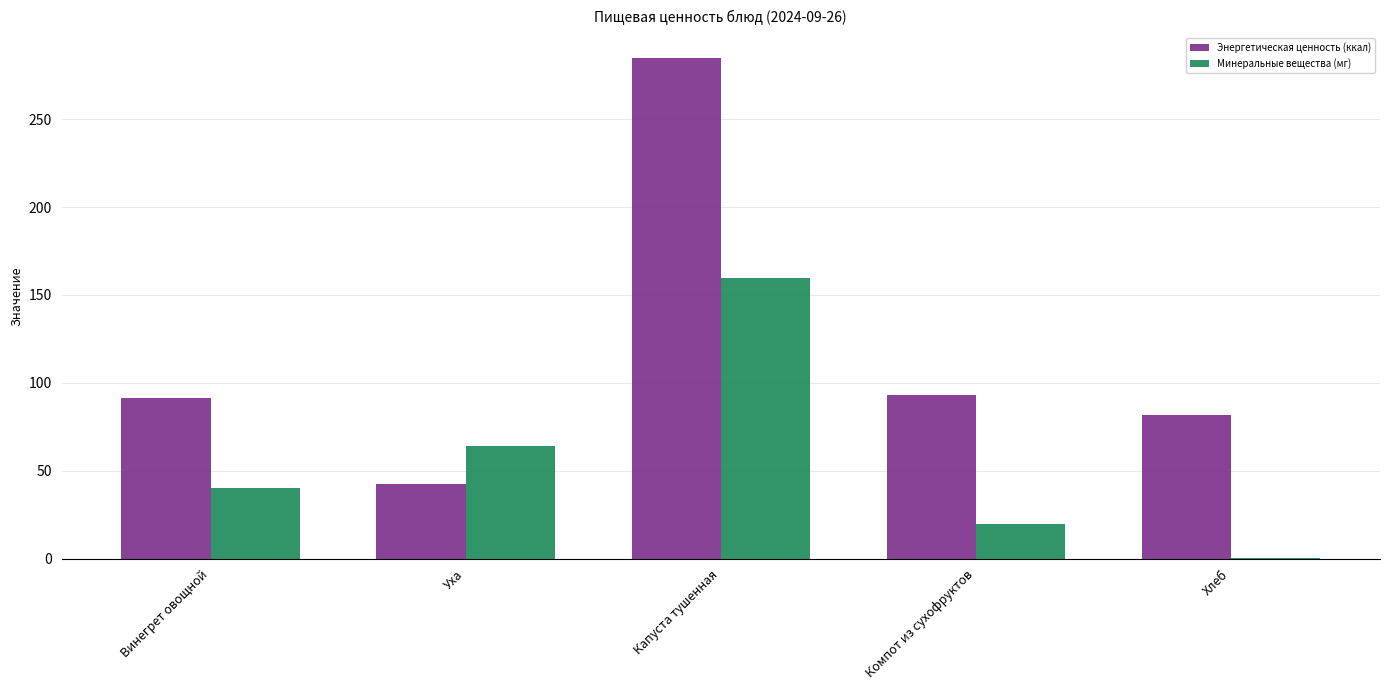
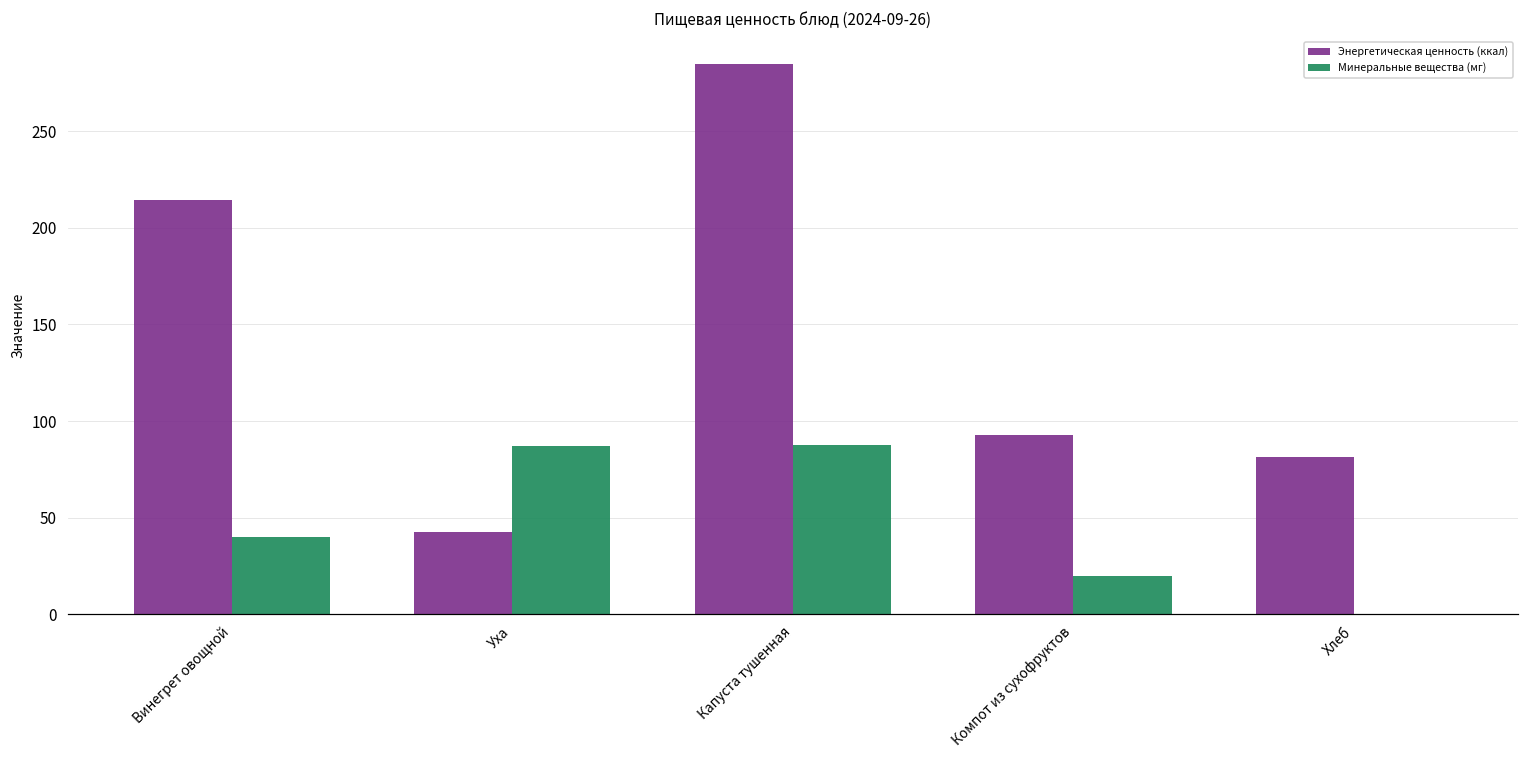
Энергетическая ценность (ккал), Винегрет овощной: 92 -> 214
Минеральные вещества (мг), Уха: 64 -> 87
Минеральные вещества (мг), Капуста тушенная: 159 -> 88
